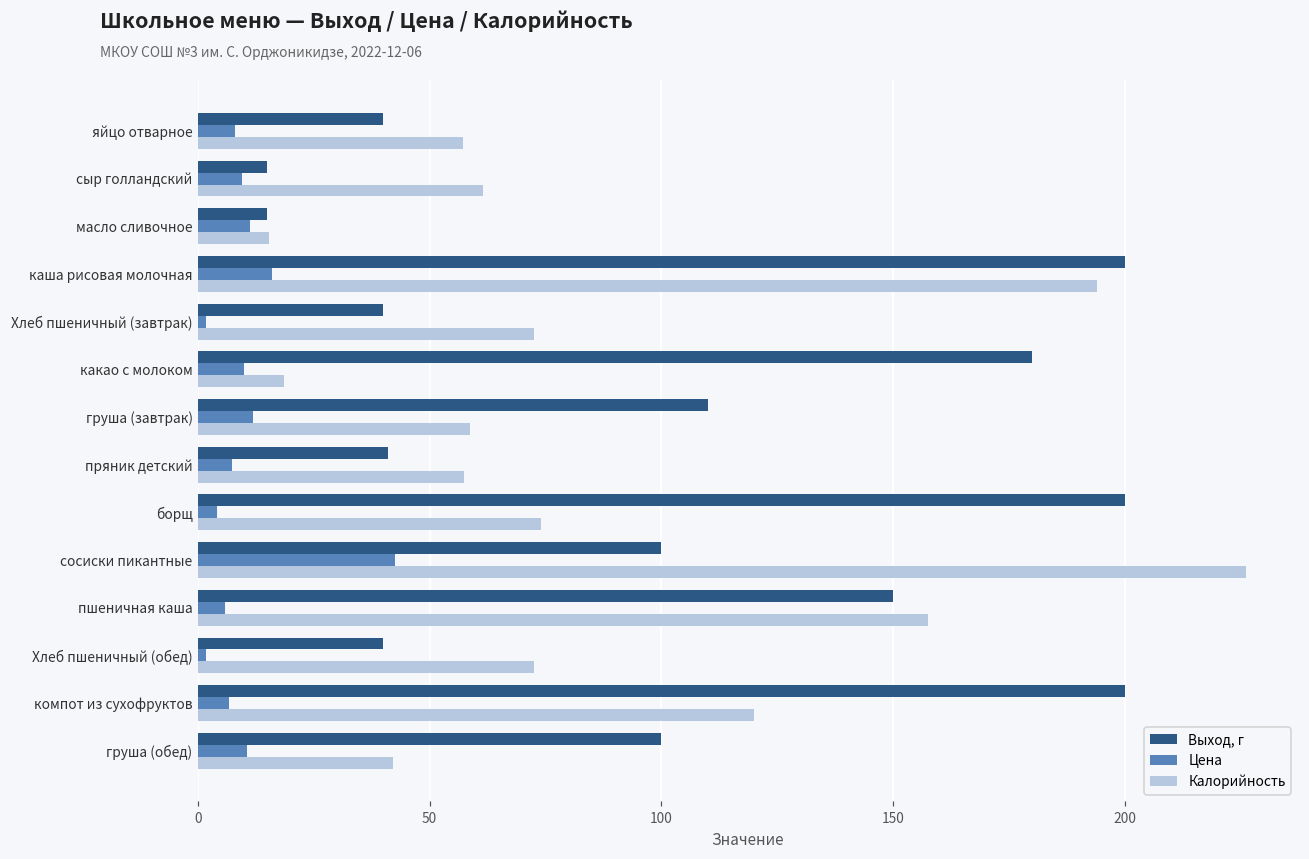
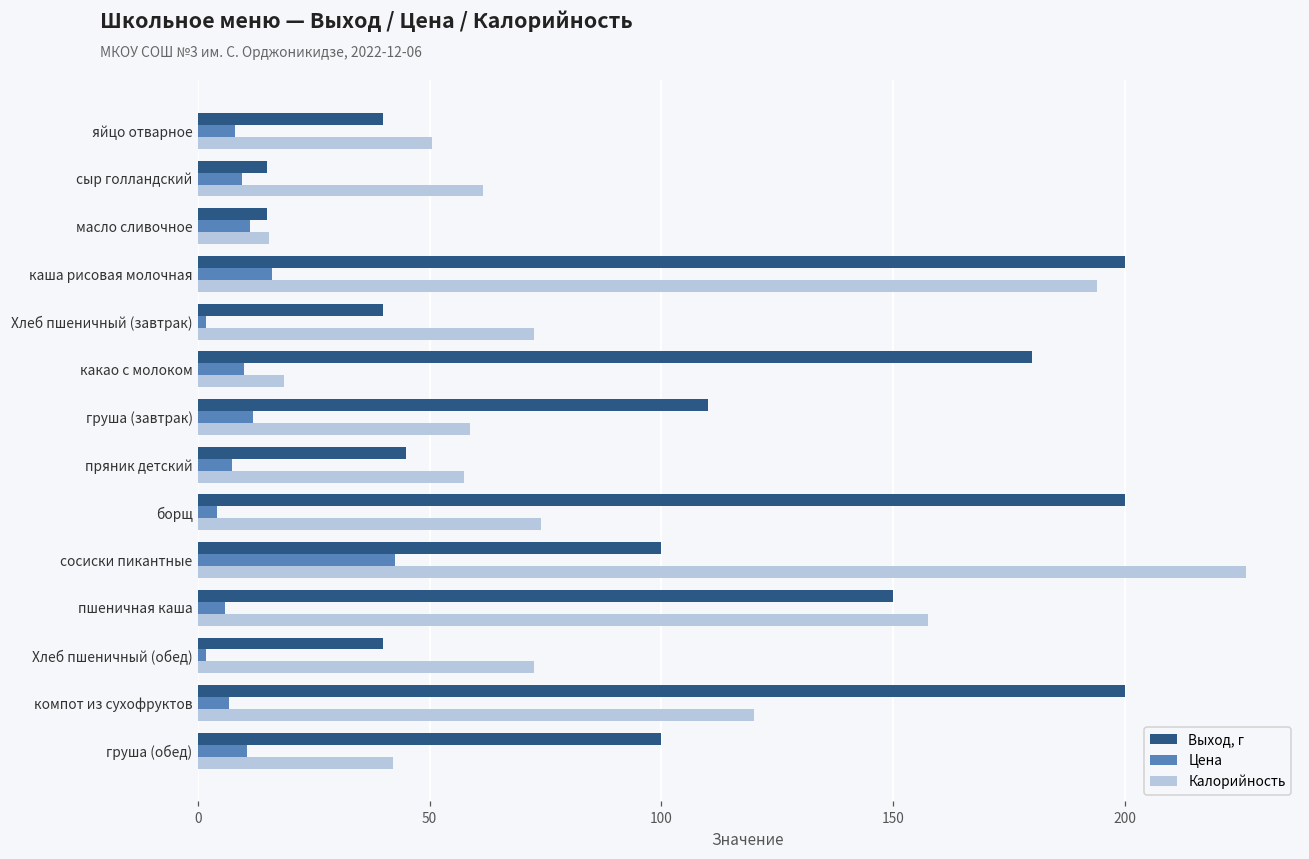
Калорийность, яйцо отварное: 57 -> 51
Выход, г, пряник детский: 41 -> 45
